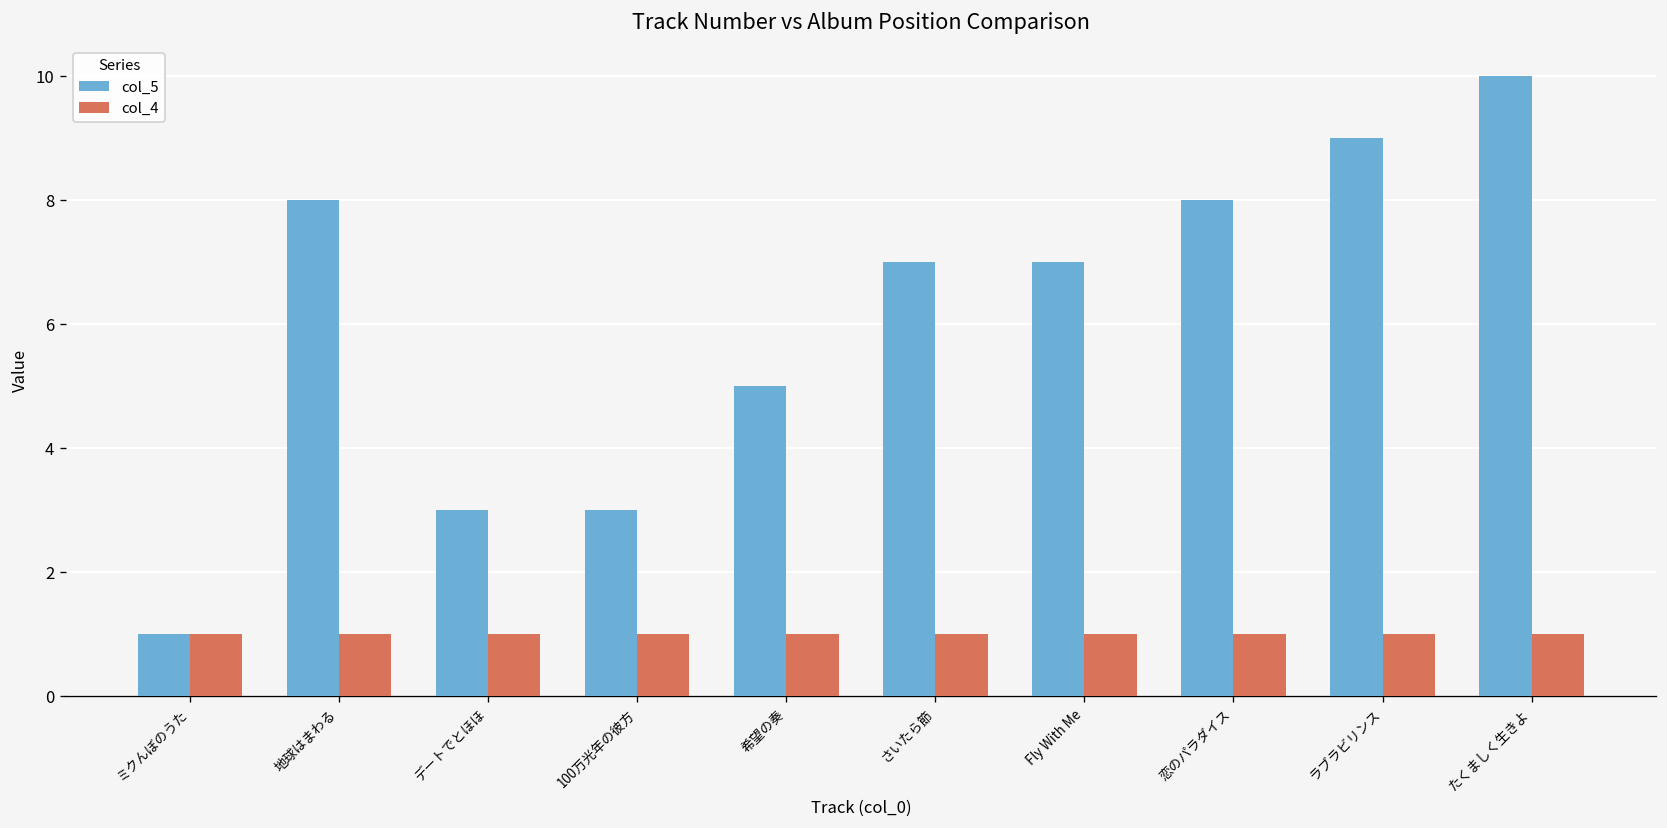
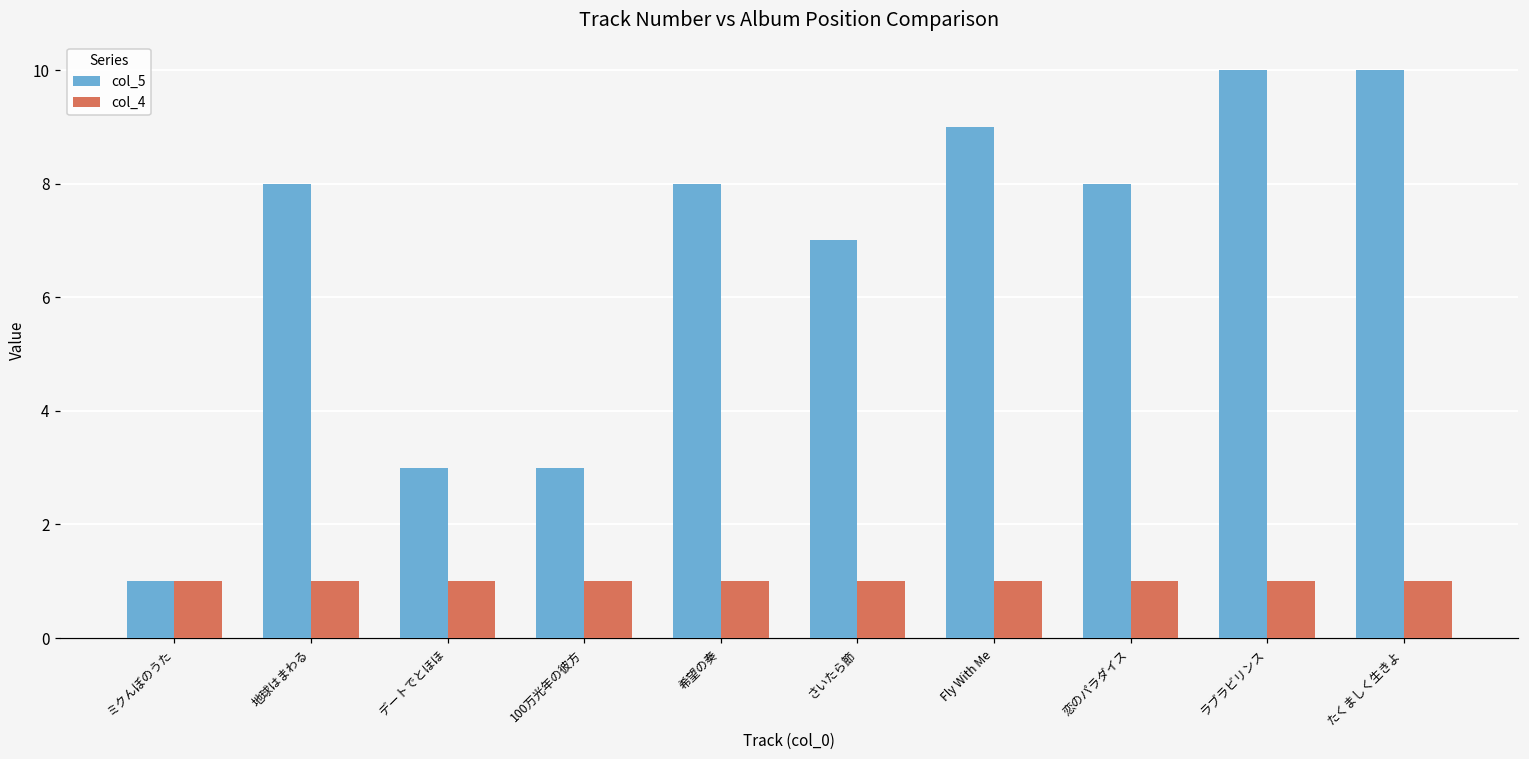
col_5, 希望の奏: 5 -> 8
col_5, Fly With Me: 7 -> 9
col_5, ラブラビリンス: 9 -> 10
